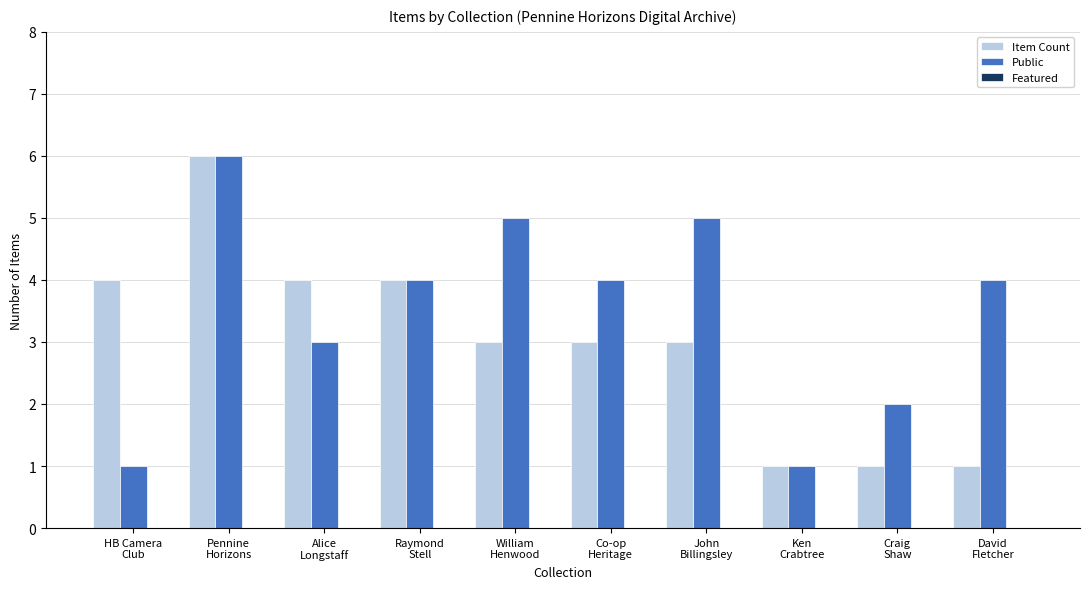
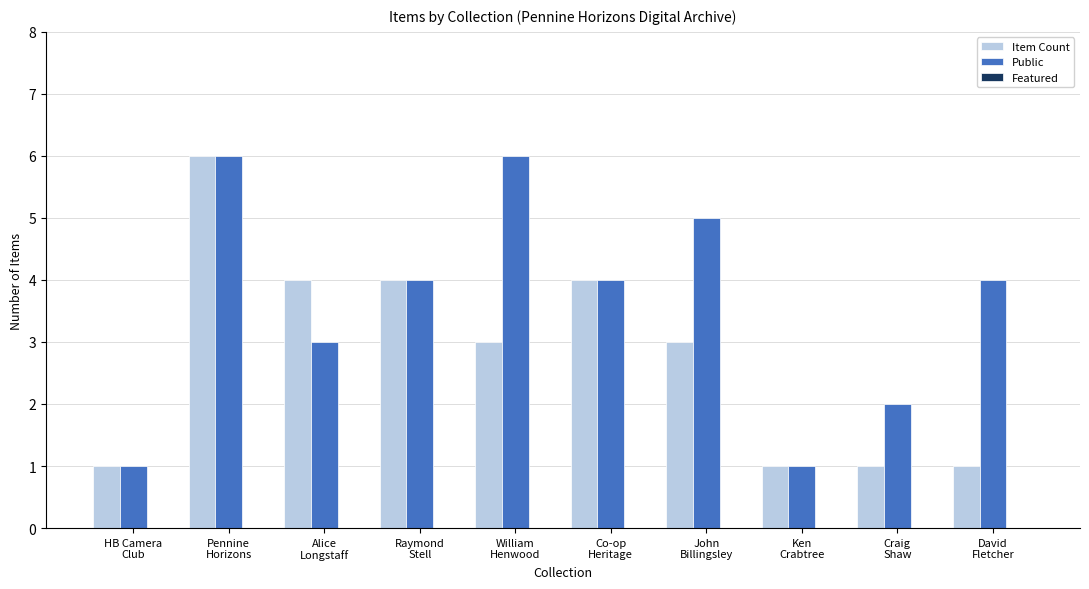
Item Count, HB Camera Club: 4 -> 1
Public, William Henwood: 5 -> 6
Item Count, Co-op Heritage: 3 -> 4
